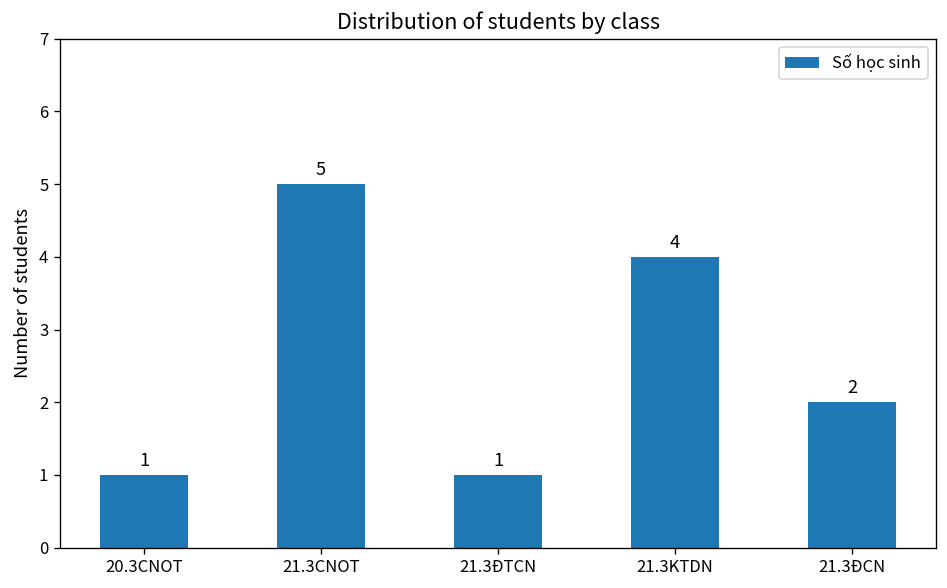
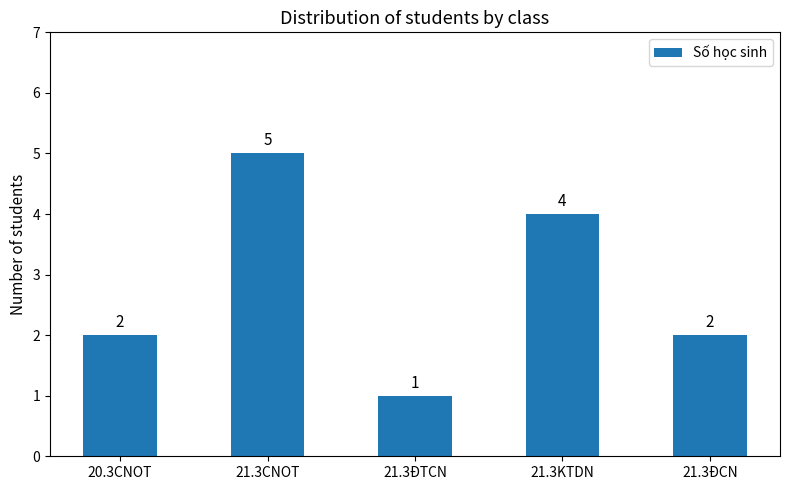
20.3CNOT: 1 -> 2
